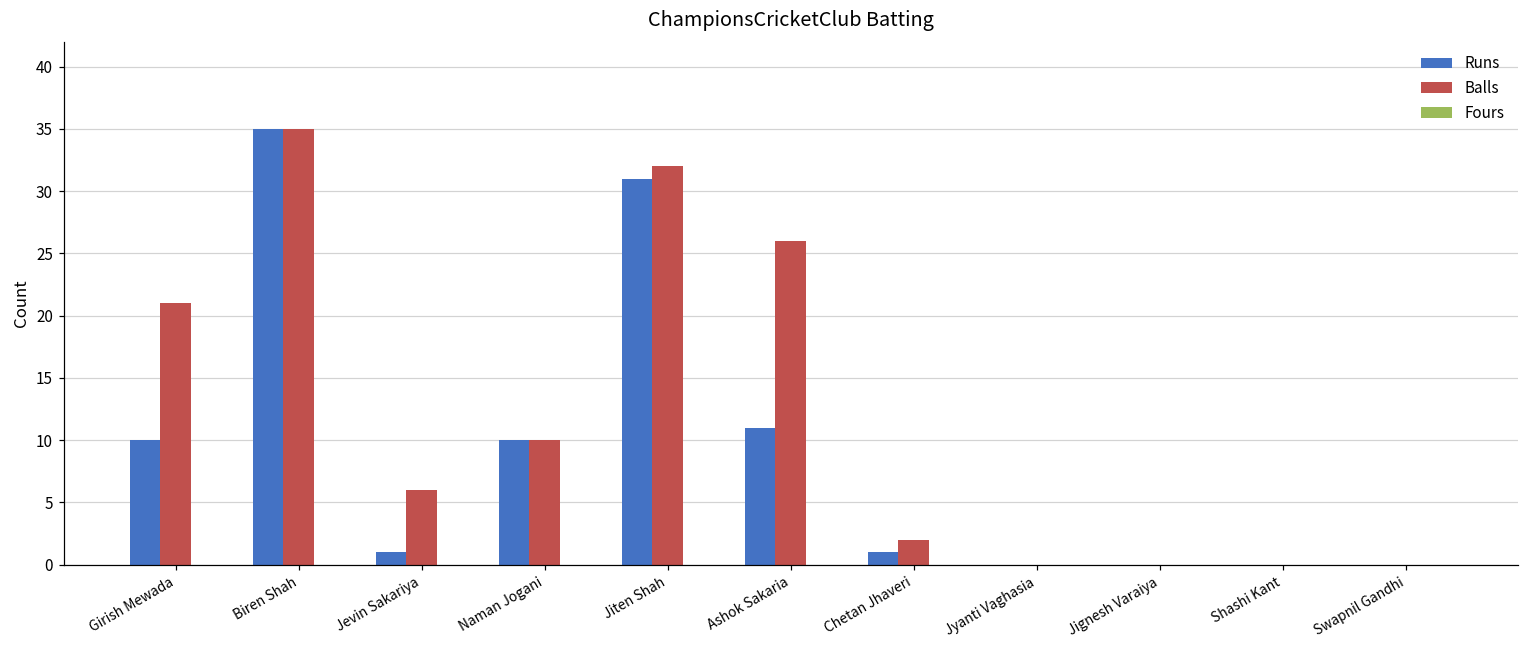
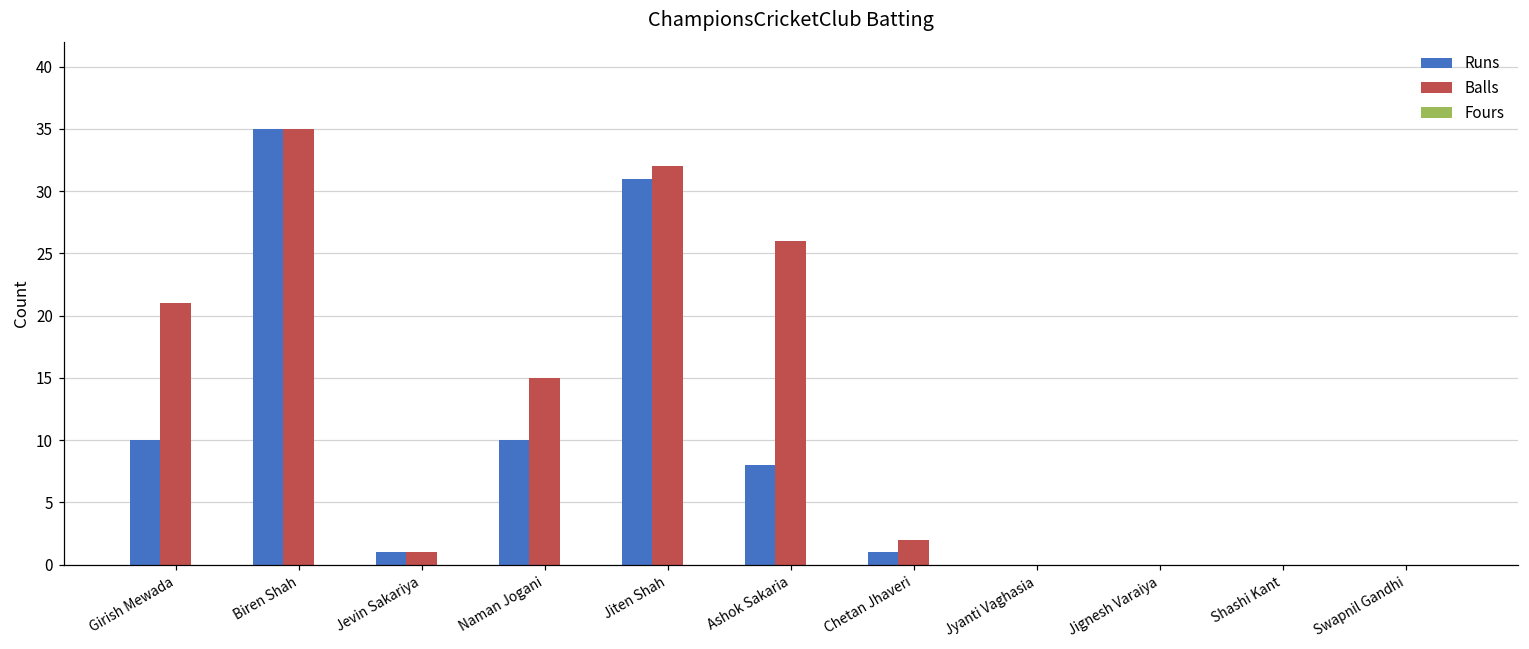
Balls, Jevin Sakariya: 6 -> 1
Balls, Naman Jogani: 10 -> 15
Runs, Ashok Sakaria: 11 -> 8
